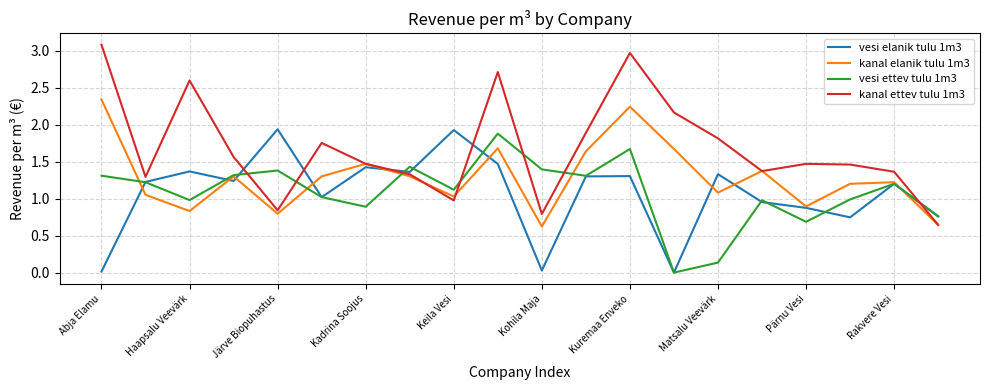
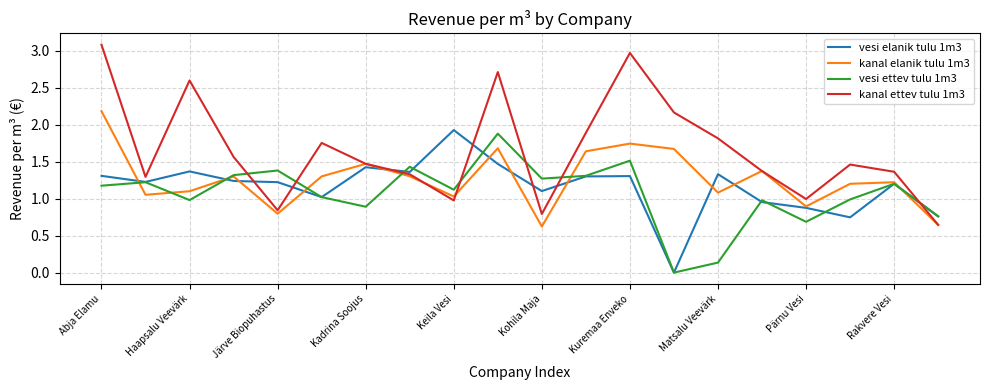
vesi elanik tulu 1m3, Abja Elamu: 0.0 -> 1.3
kanal elanik tulu 1m3, Abja Elamu: 2.3 -> 2.2
vesi ettev tulu 1m3, Abja Elamu: 1.3 -> 1.2
kanal elanik tulu 1m3, Haapsalu Veevärk: 0.8 -> 1.1
vesi elanik tulu 1m3, Järve Biopuhastus: 1.9 -> 1.2
vesi elanik tulu 1m3, Kohila Maja: 0.0 -> 1.1
vesi ettev tulu 1m3, Kohila Maja: 1.4 -> 1.3
kanal elanik tulu 1m3, Kuremaa Enveko: 2.2 -> 1.7
vesi ettev tulu 1m3, Kuremaa Enveko: 1.7 -> 1.5
kanal ettev tulu 1m3, Pärnu Vesi: 1.5 -> 1.0
